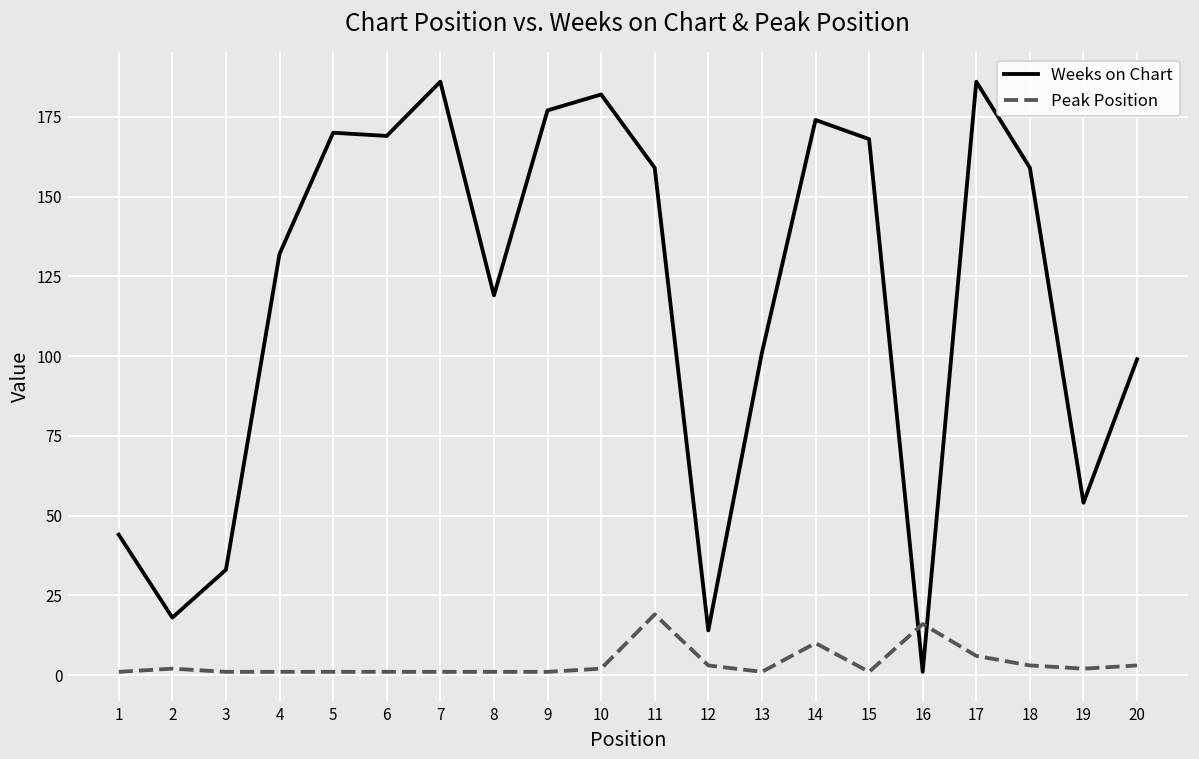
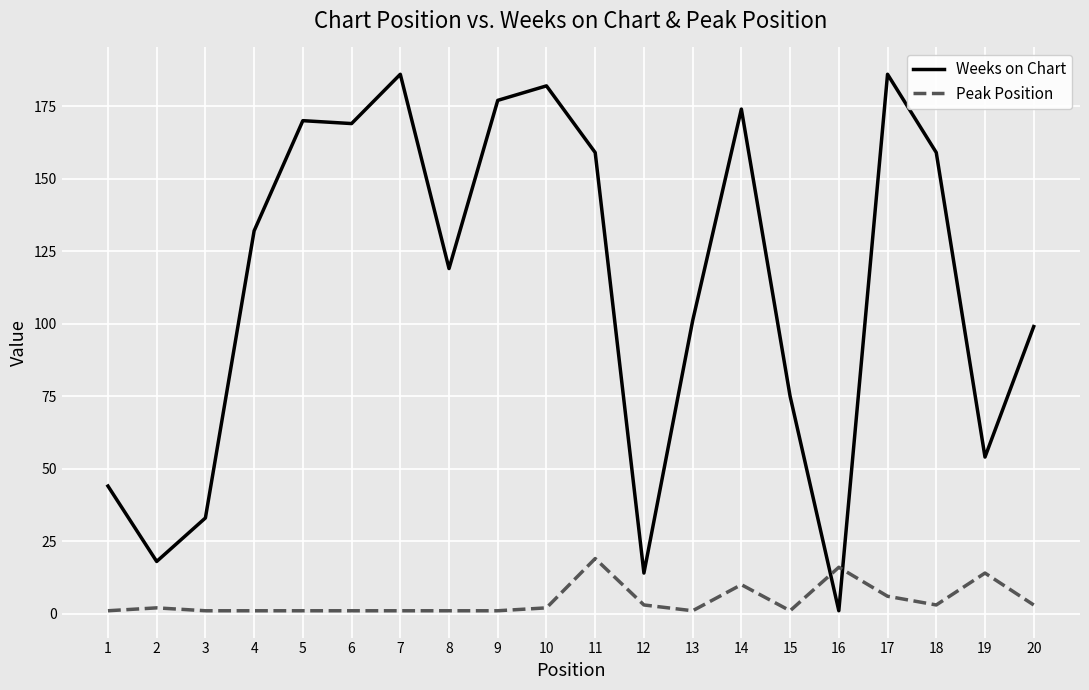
Weeks on Chart, 15: 168 -> 75
Peak Position, 19: 2 -> 14
